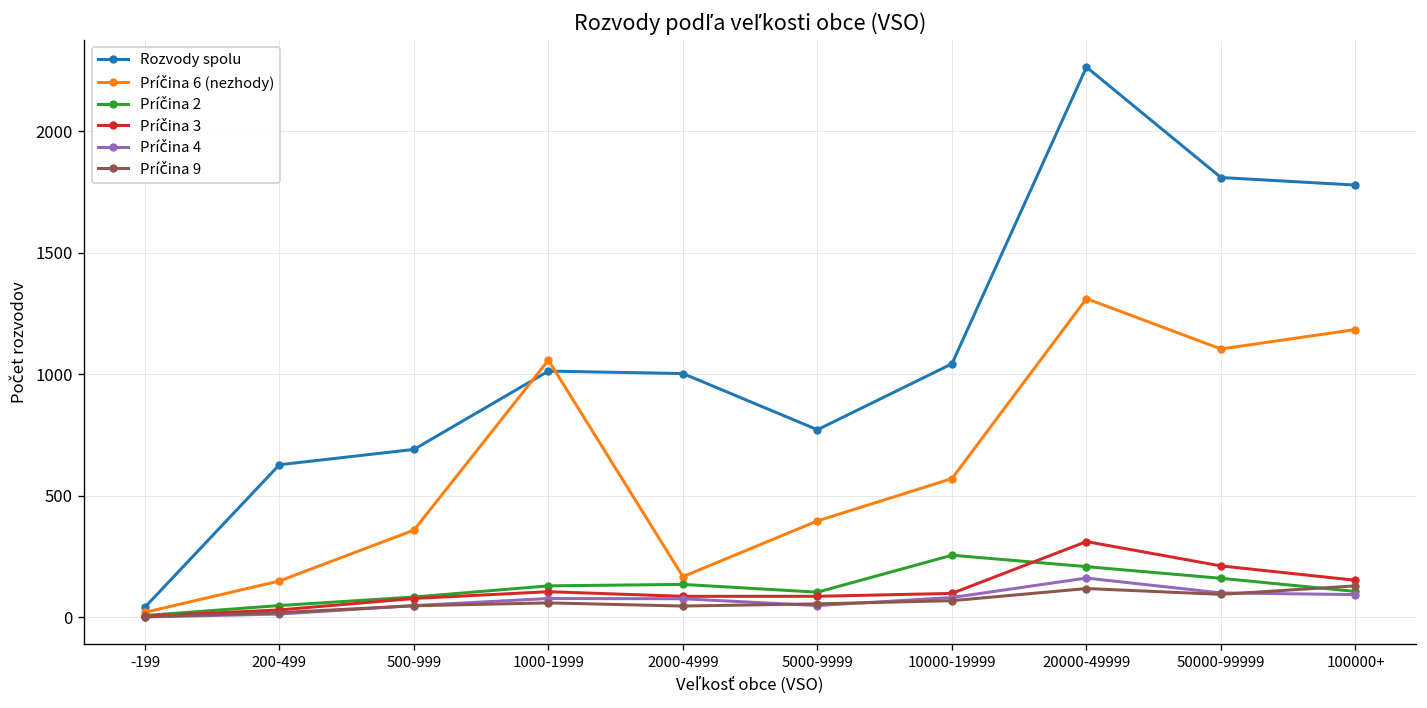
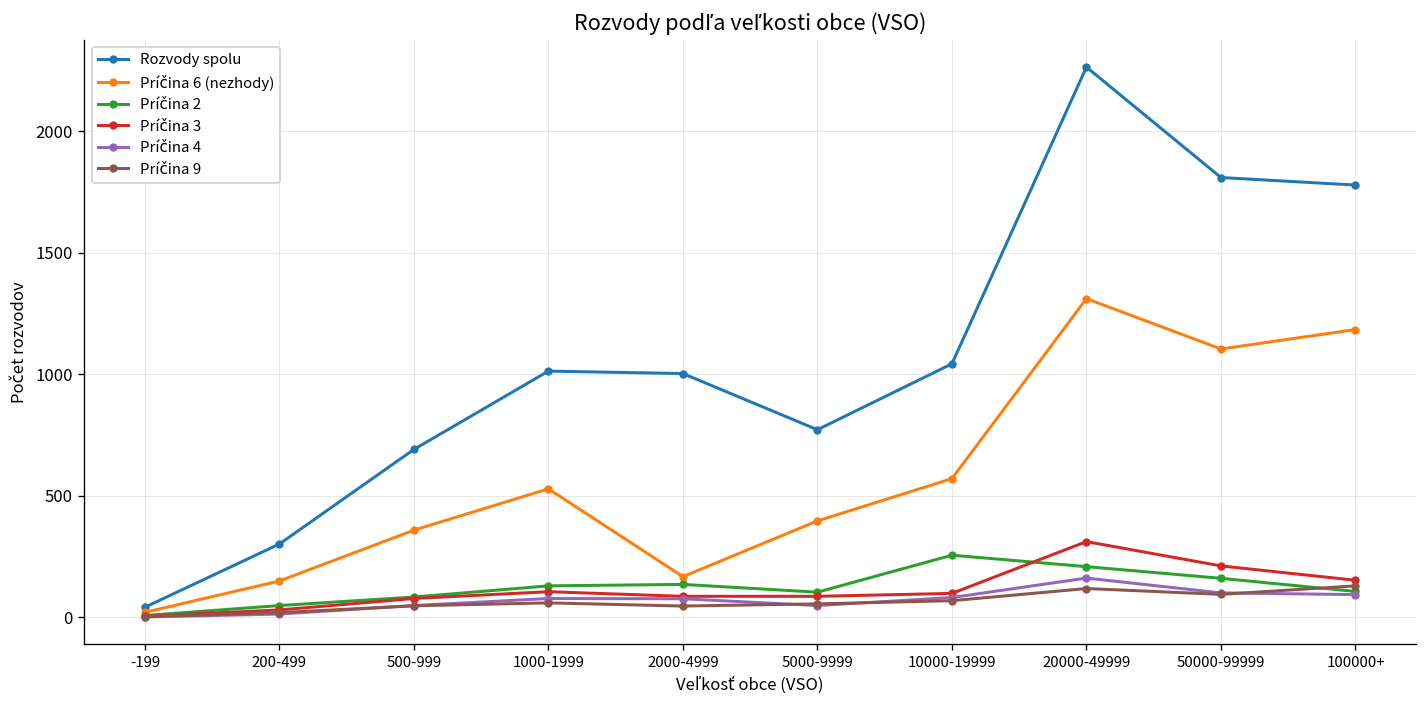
Rozvody spolu, 200-499: 630 -> 300
Príčina 6 (nezhody), 1000-1999: 1060 -> 530
